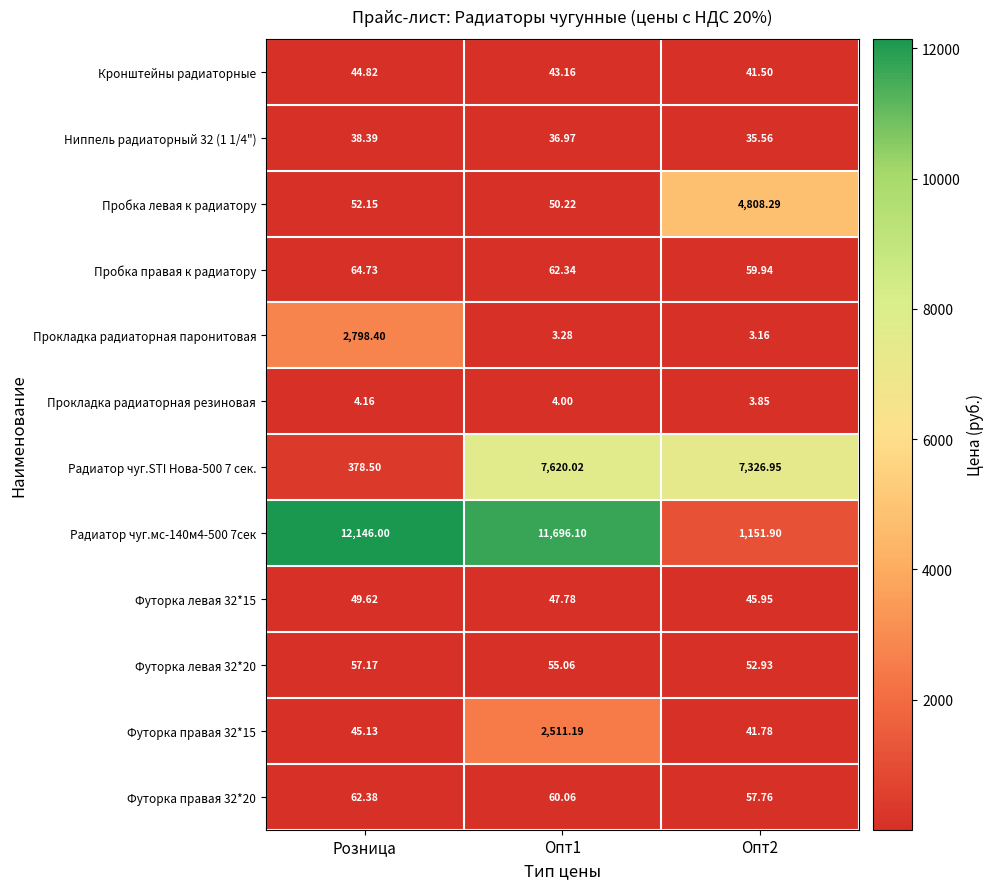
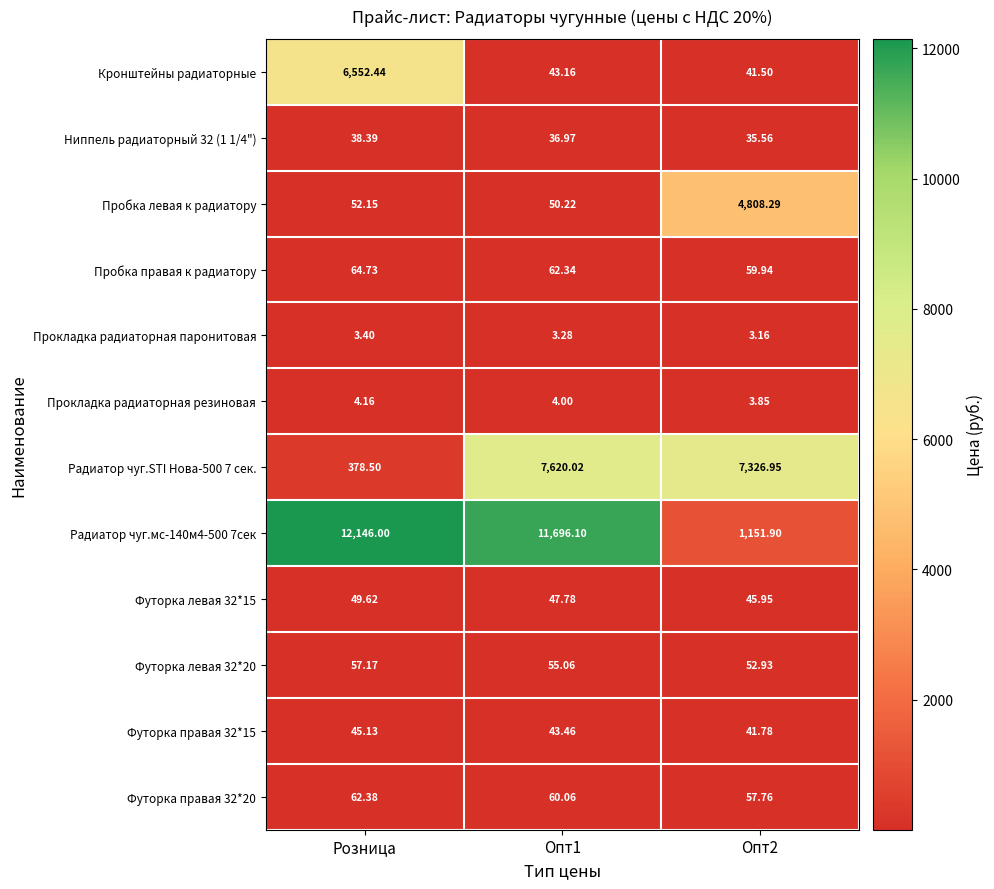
Кронштейны радиаторные, Розница: 44.82 -> 6,552.44
Прокладка радиаторная паронитовая, Розница: 2,798.40 -> 3.40
Футорка правая 32*15, Опт1: 2,511.19 -> 43.46
